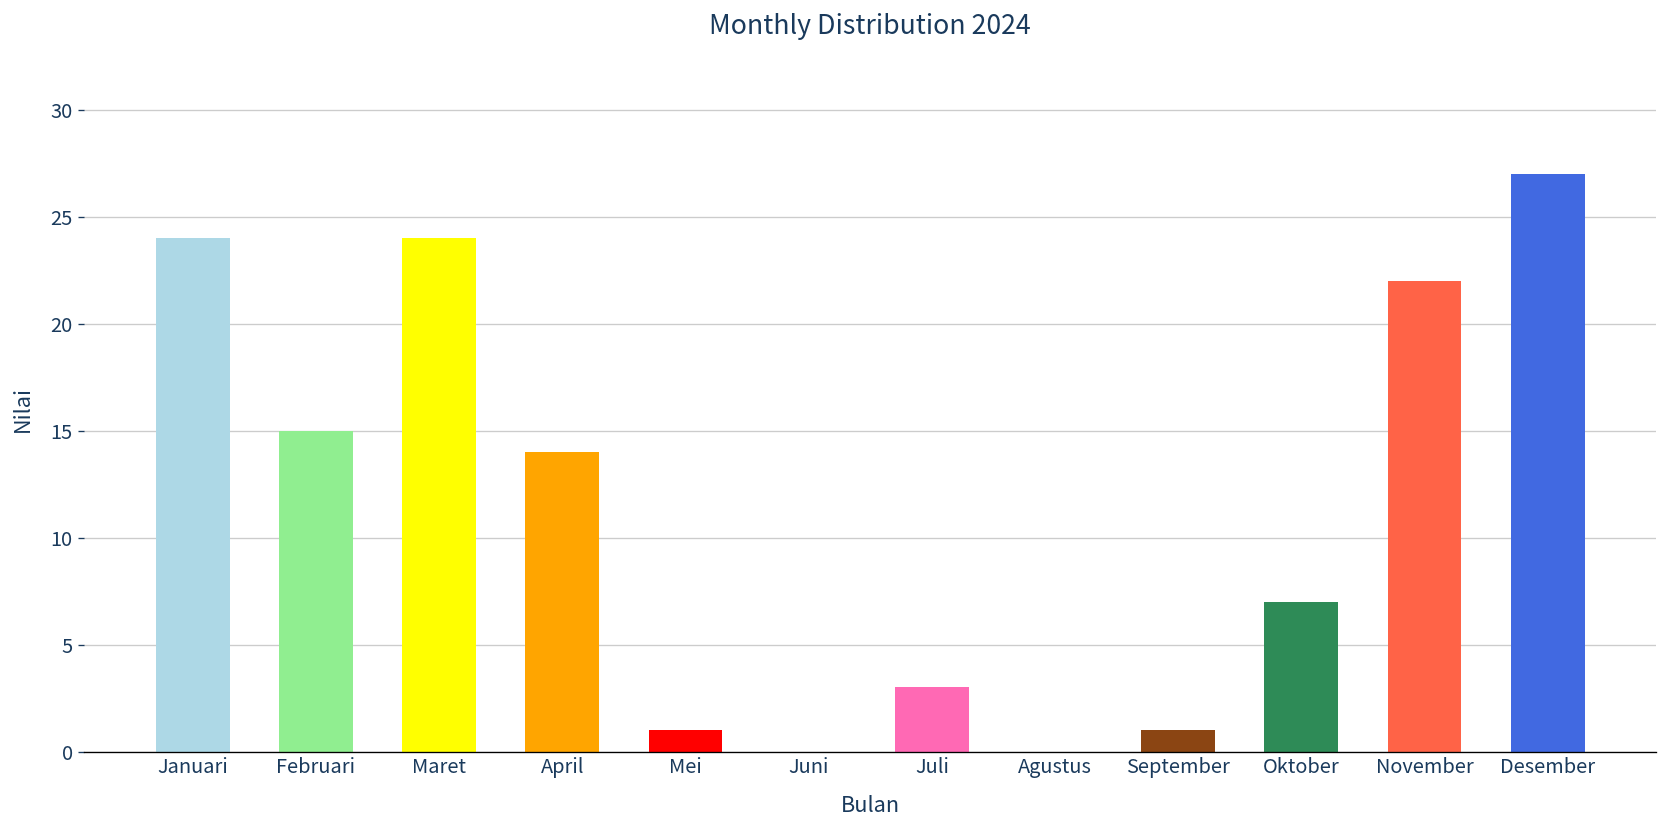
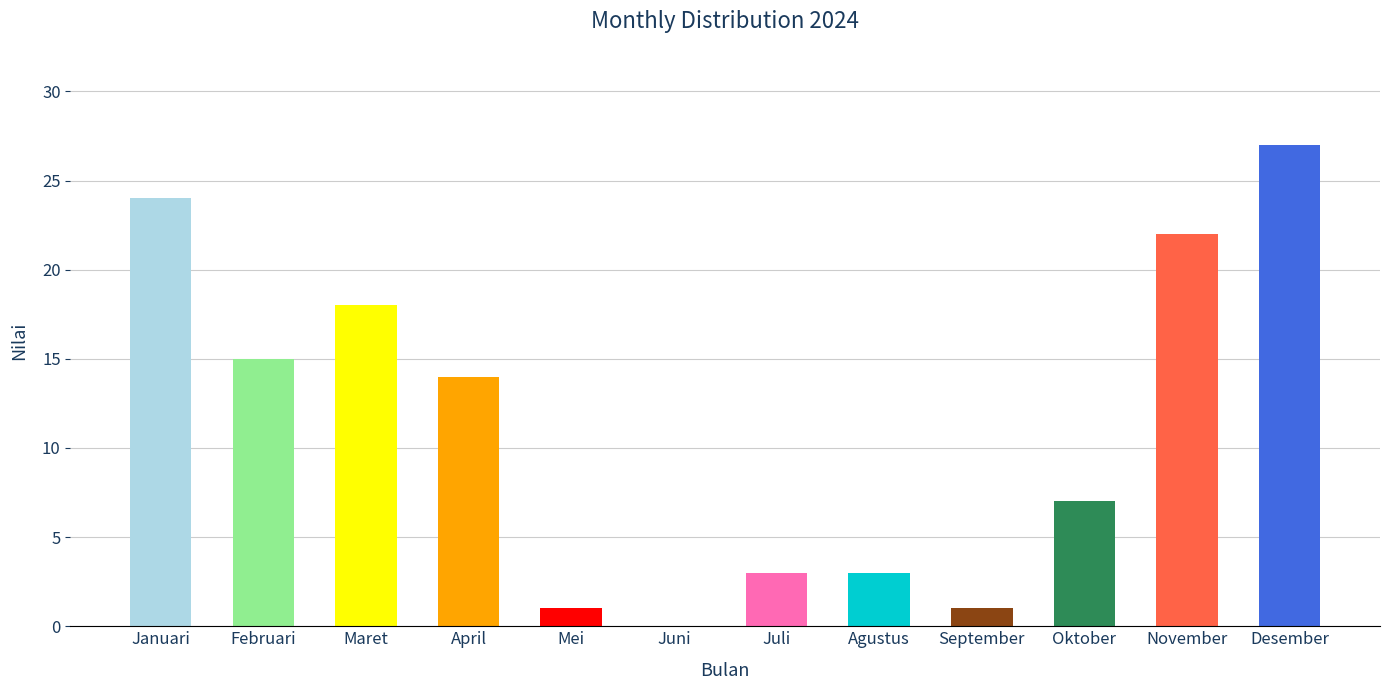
Maret: 24 -> 18
Agustus: 0 -> 3
